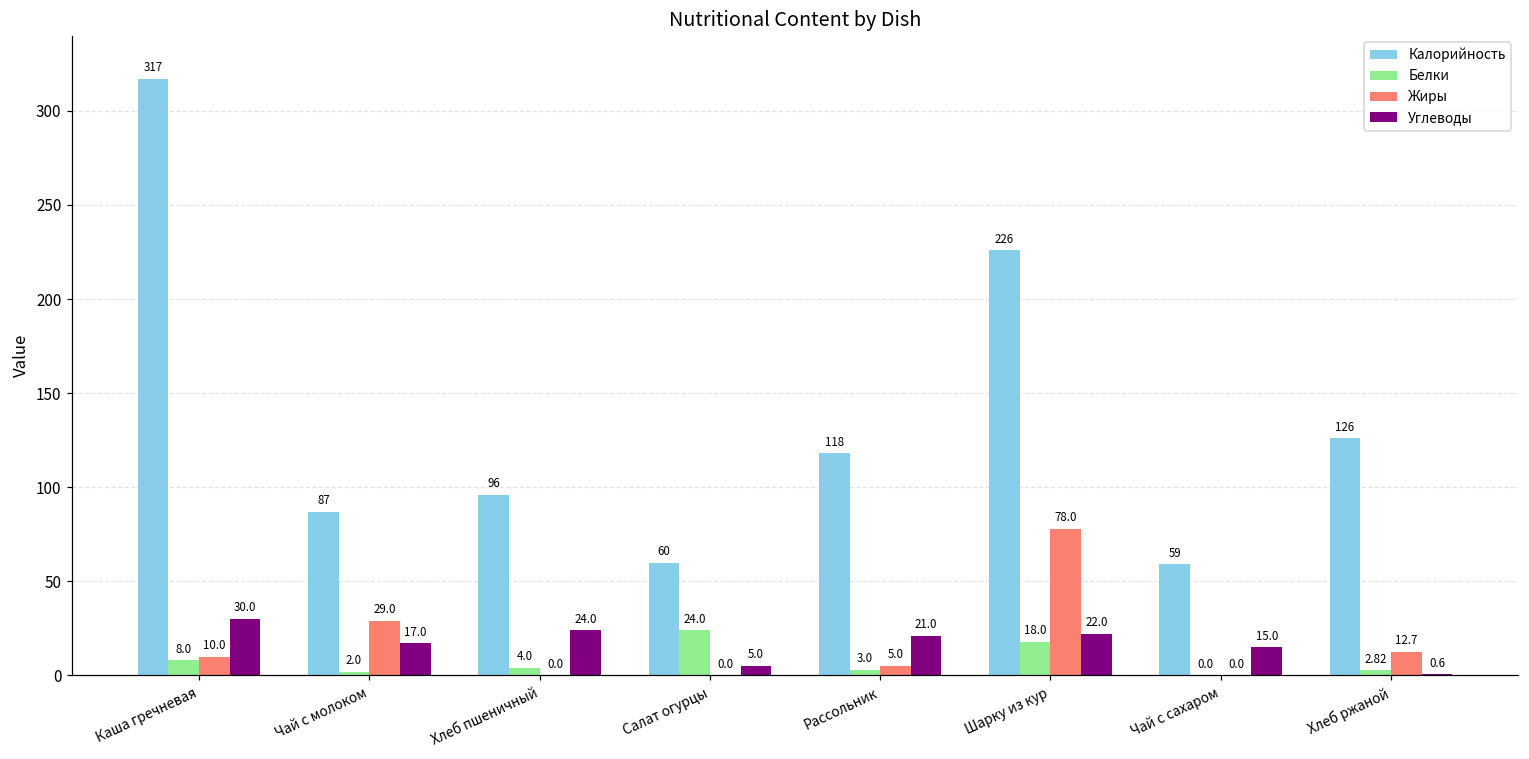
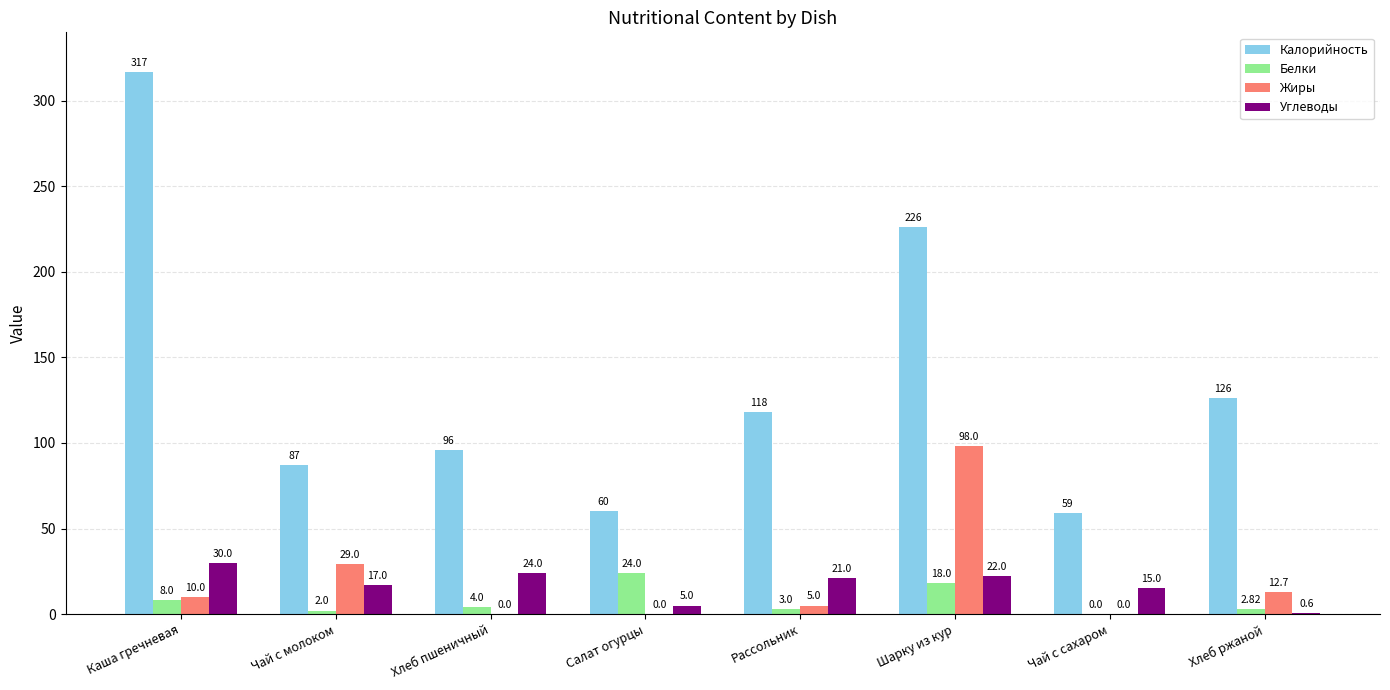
Жиры, Шарку из кур: 78.0 -> 98.0
